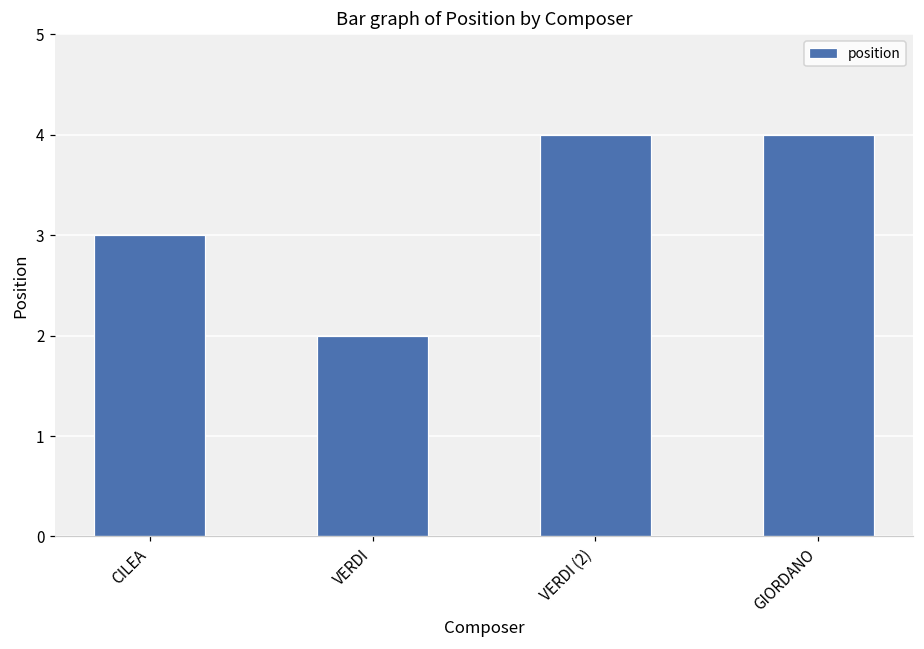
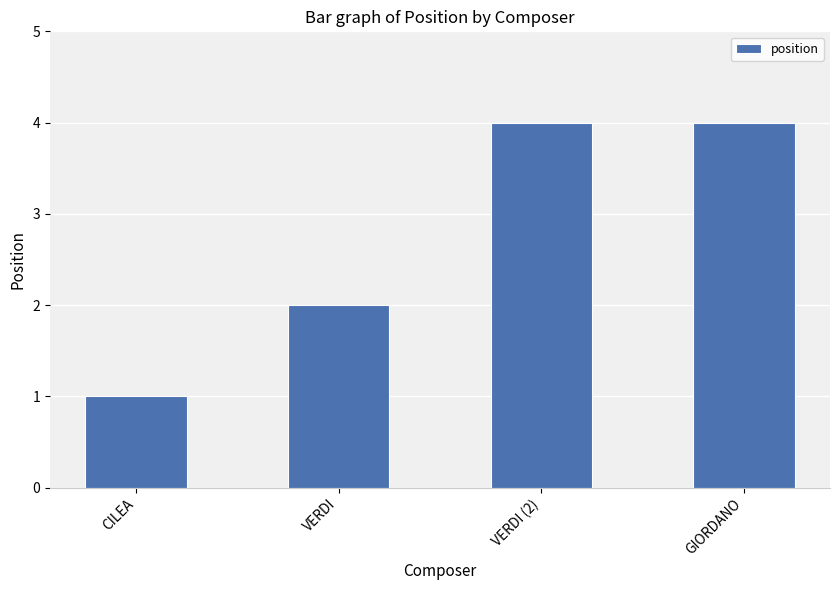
CILEA: 3 -> 1
